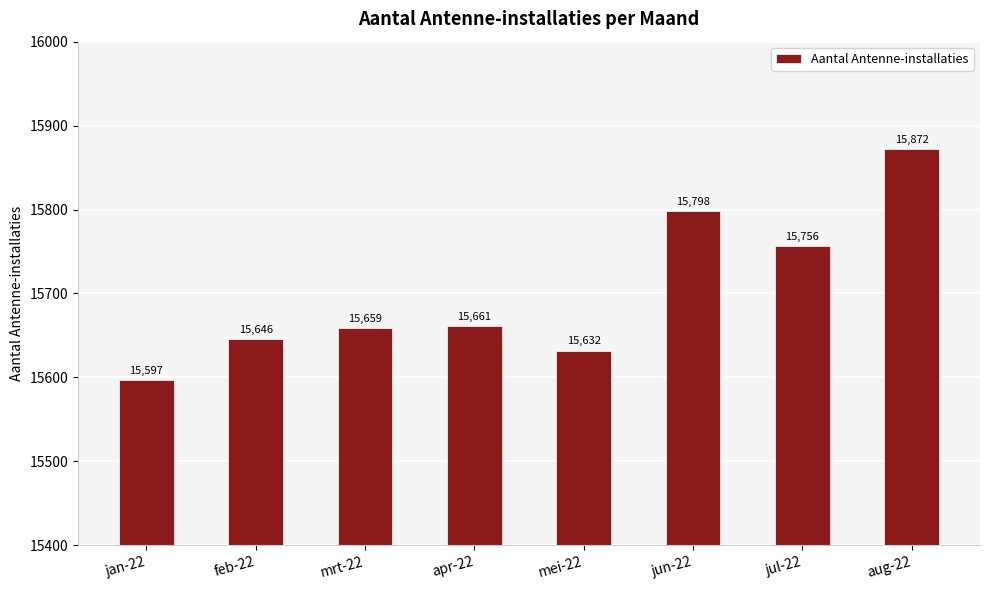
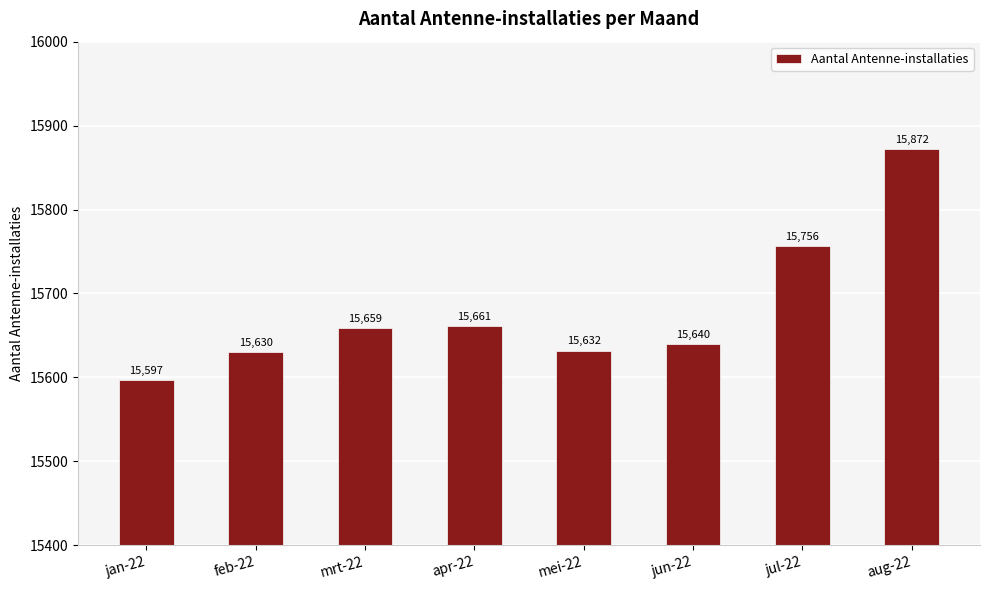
feb-22: 15,646 -> 15,630
jun-22: 15,798 -> 15,640
